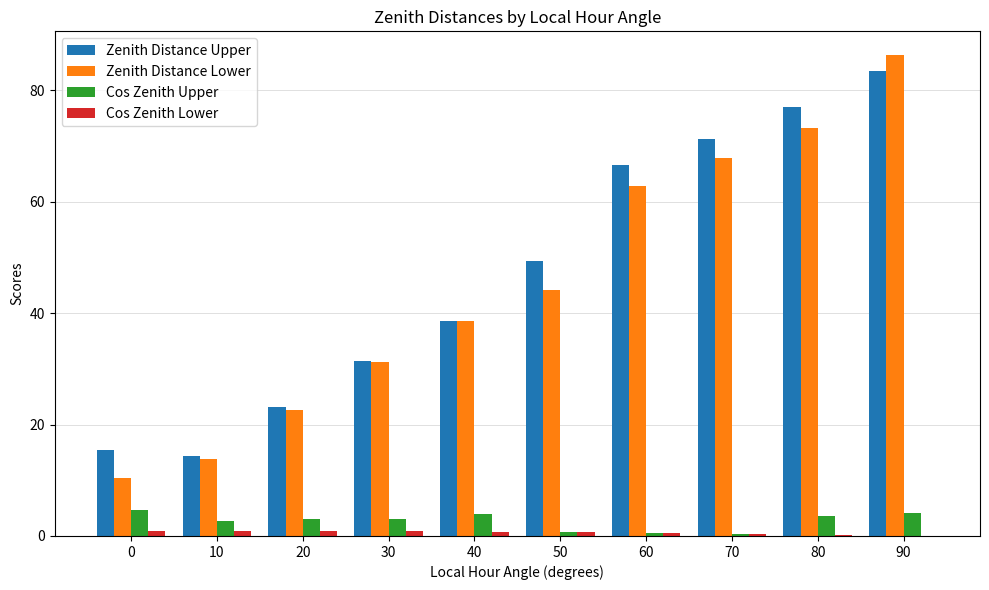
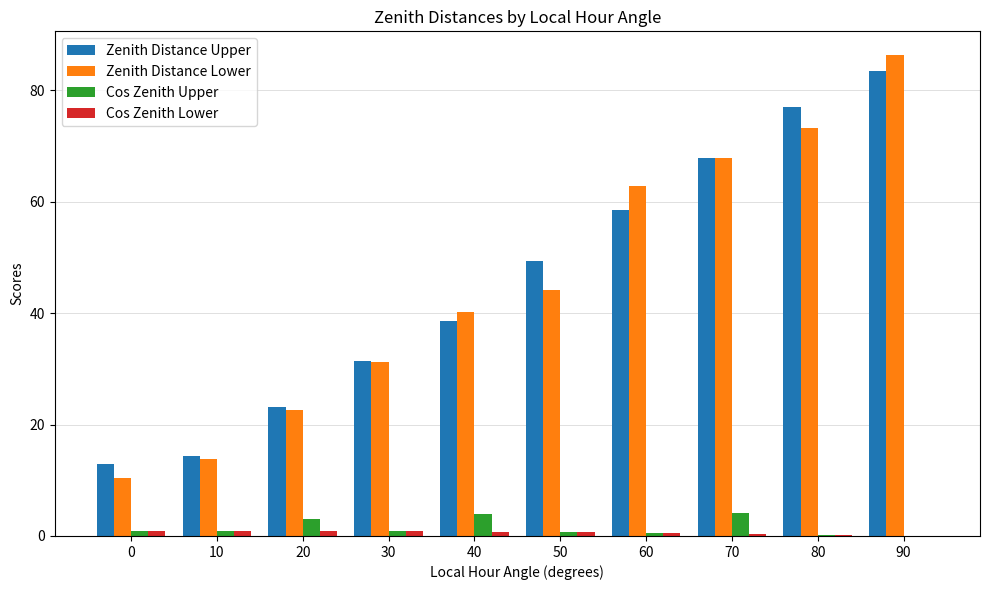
Zenith Distance Upper, 0: 15 -> 13
Cos Zenith Upper, 0: 5 -> 1
Cos Zenith Upper, 10: 3 -> 1
Cos Zenith Upper, 30: 3 -> 1
Zenith Distance Lower, 40: 39 -> 40
Zenith Distance Upper, 60: 67 -> 59
Zenith Distance Upper, 70: 71 -> 68
Cos Zenith Upper, 70: 0 -> 4
Cos Zenith Upper, 80: 4 -> 0
Cos Zenith Upper, 90: 4 -> 0
